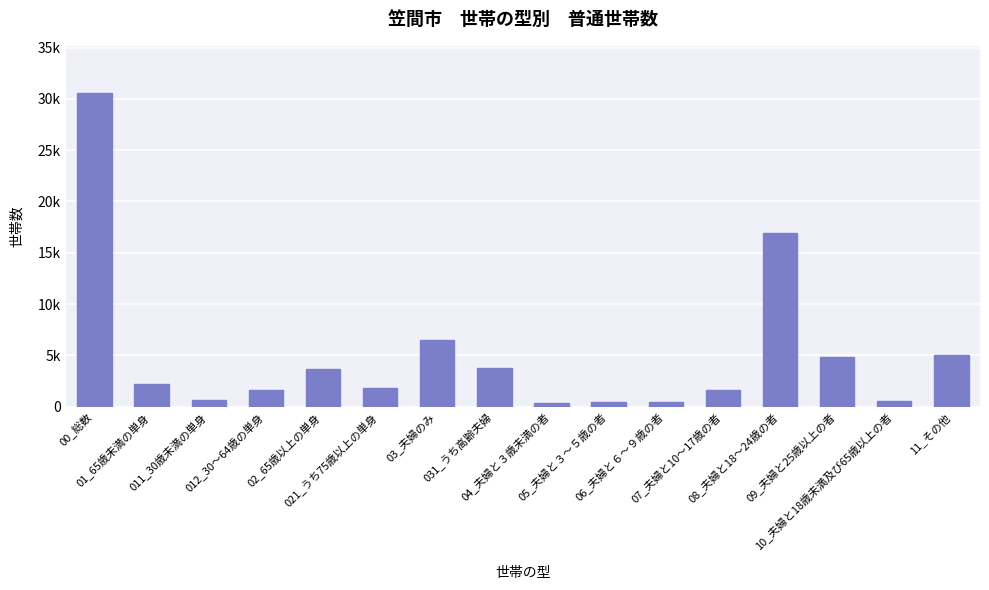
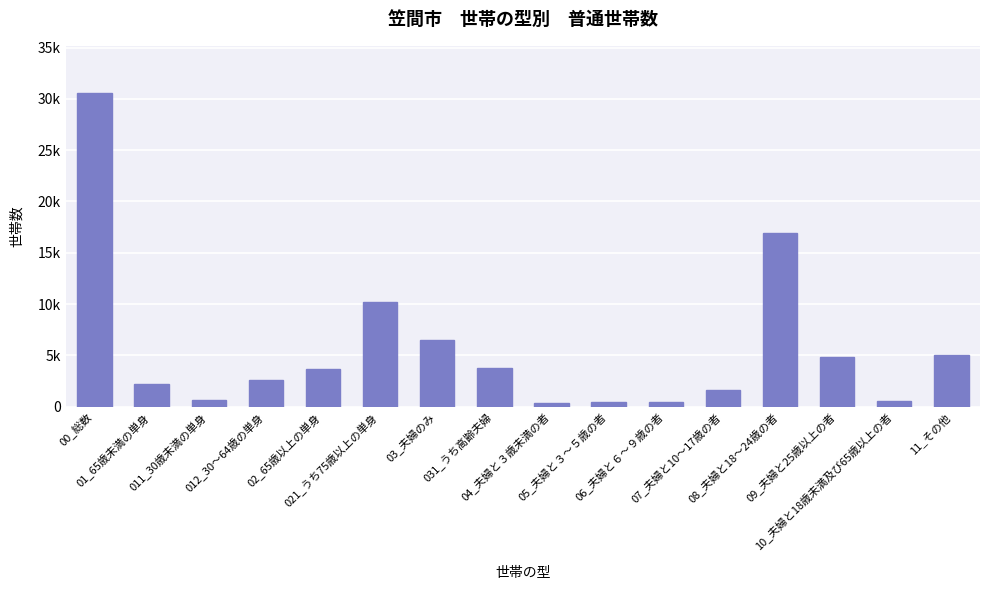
012_30～64歳の単身: 1600 -> 2500
021_うち75歳以上の単身: 1900 -> 10200
